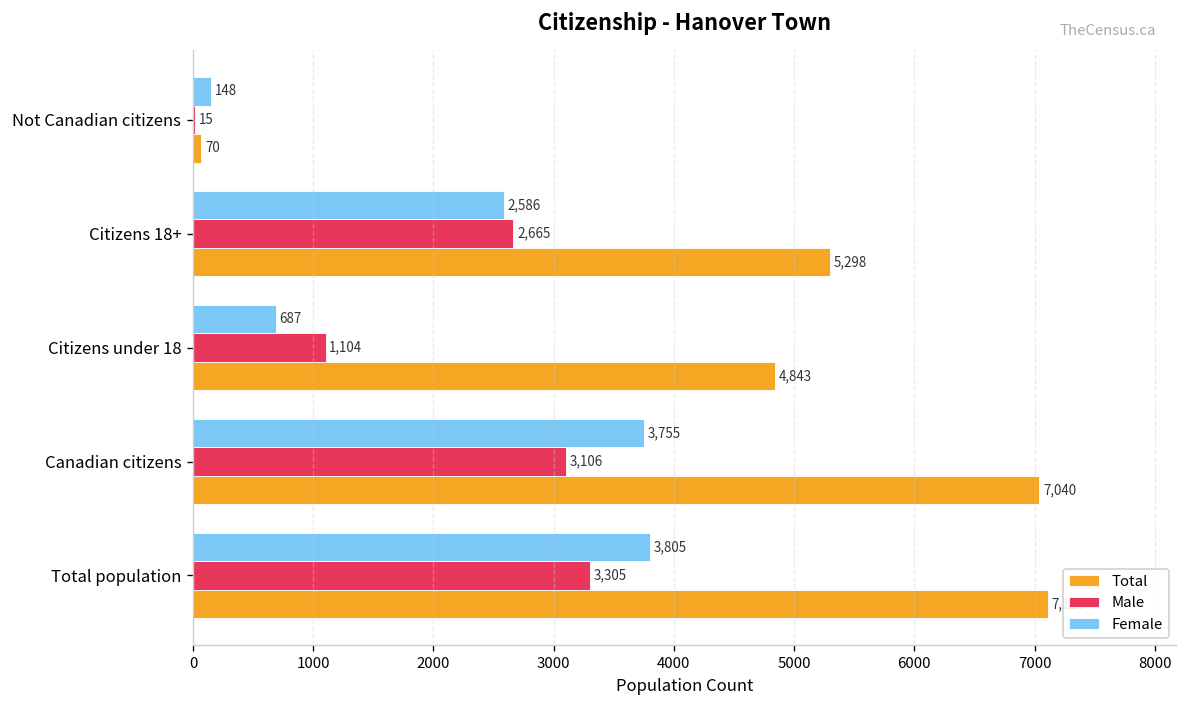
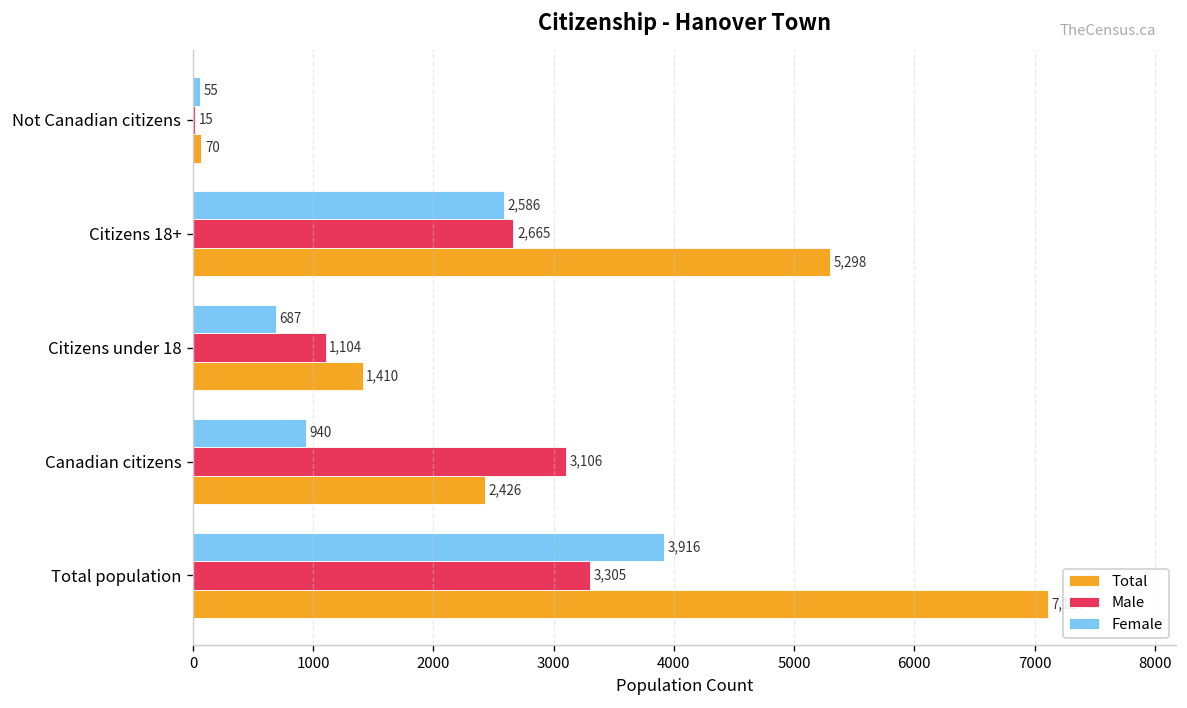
Female, Not Canadian citizens: 148 -> 55
Total, Citizens under 18: 4,843 -> 1,410
Female, Canadian citizens: 3,755 -> 940
Total, Canadian citizens: 7,040 -> 2,426
Female, Total population: 3,805 -> 3,916
